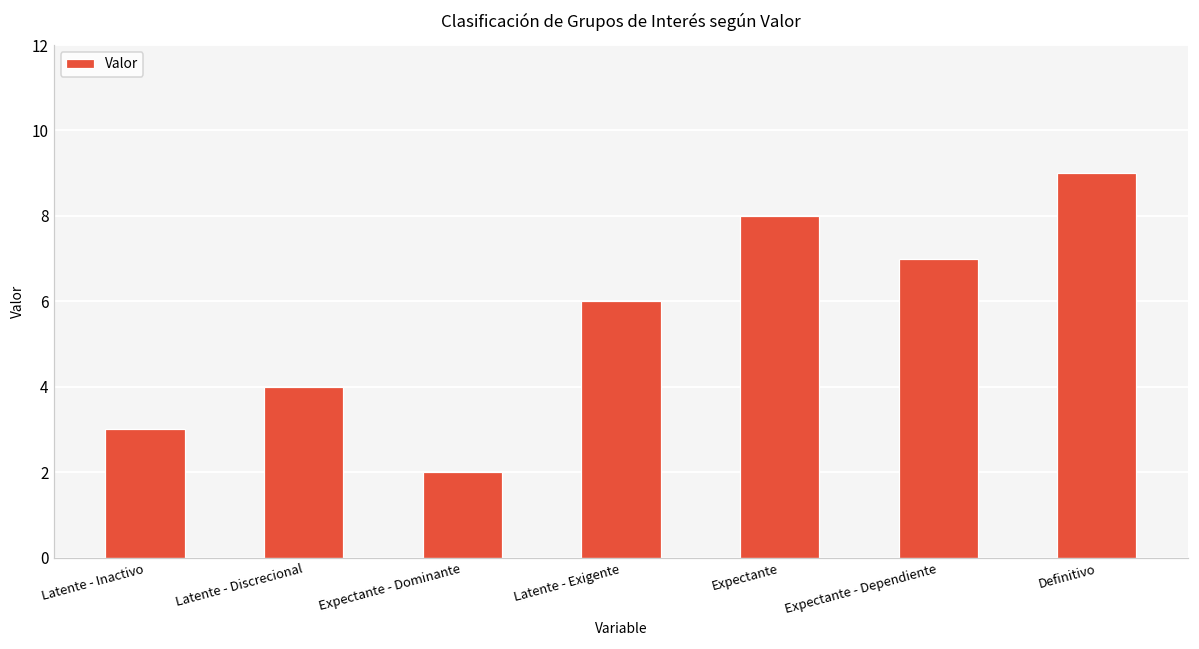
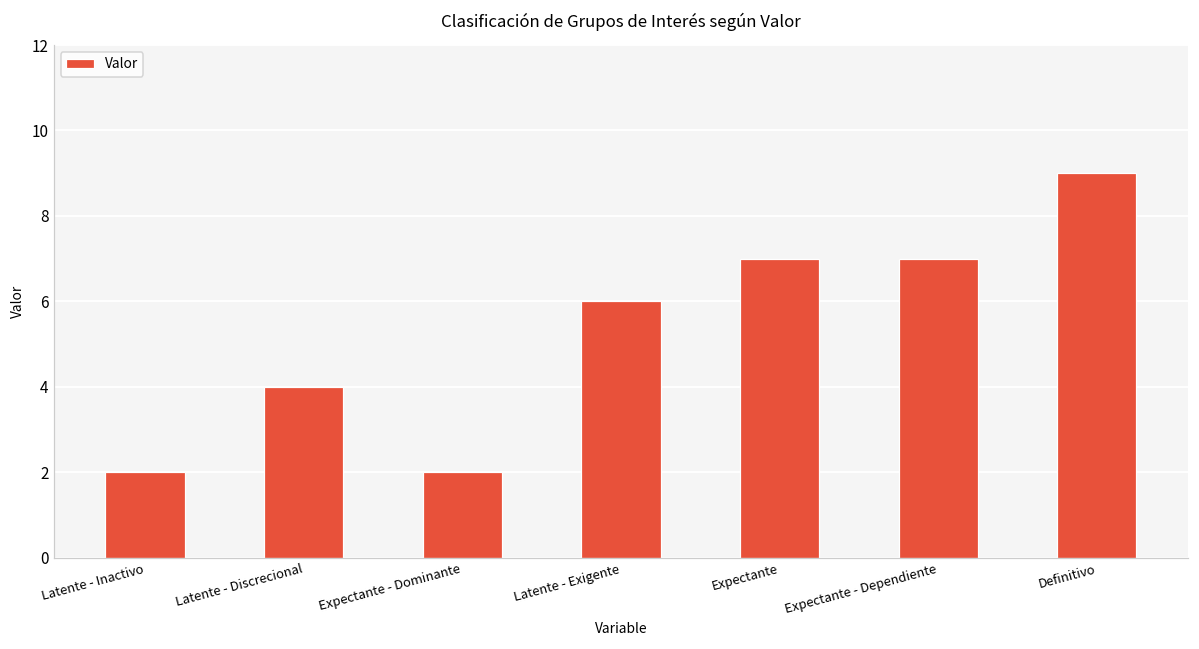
Latente - Inactivo: 3 -> 2
Expectante: 8 -> 7
